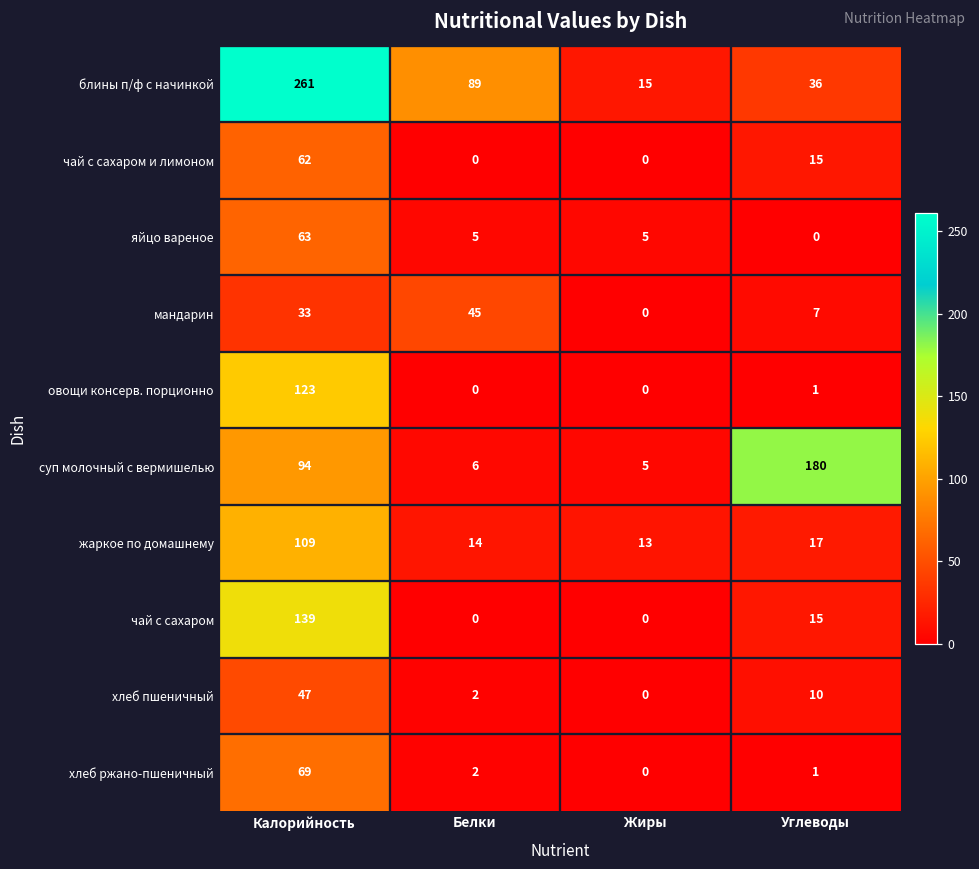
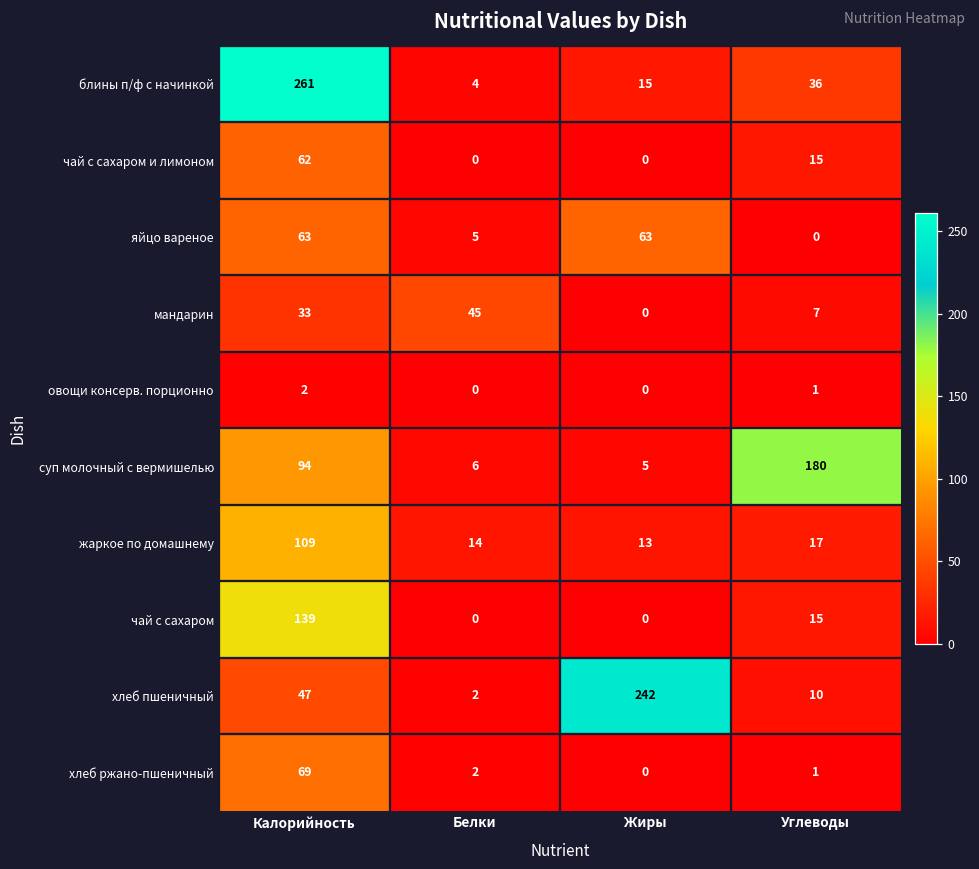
блины п/ф с начинкой, Белки: 89 -> 4
яйцо вареное, Жиры: 5 -> 63
овощи консерв. порционно, Калорийность: 123 -> 2
хлеб пшеничный, Жиры: 0 -> 242
